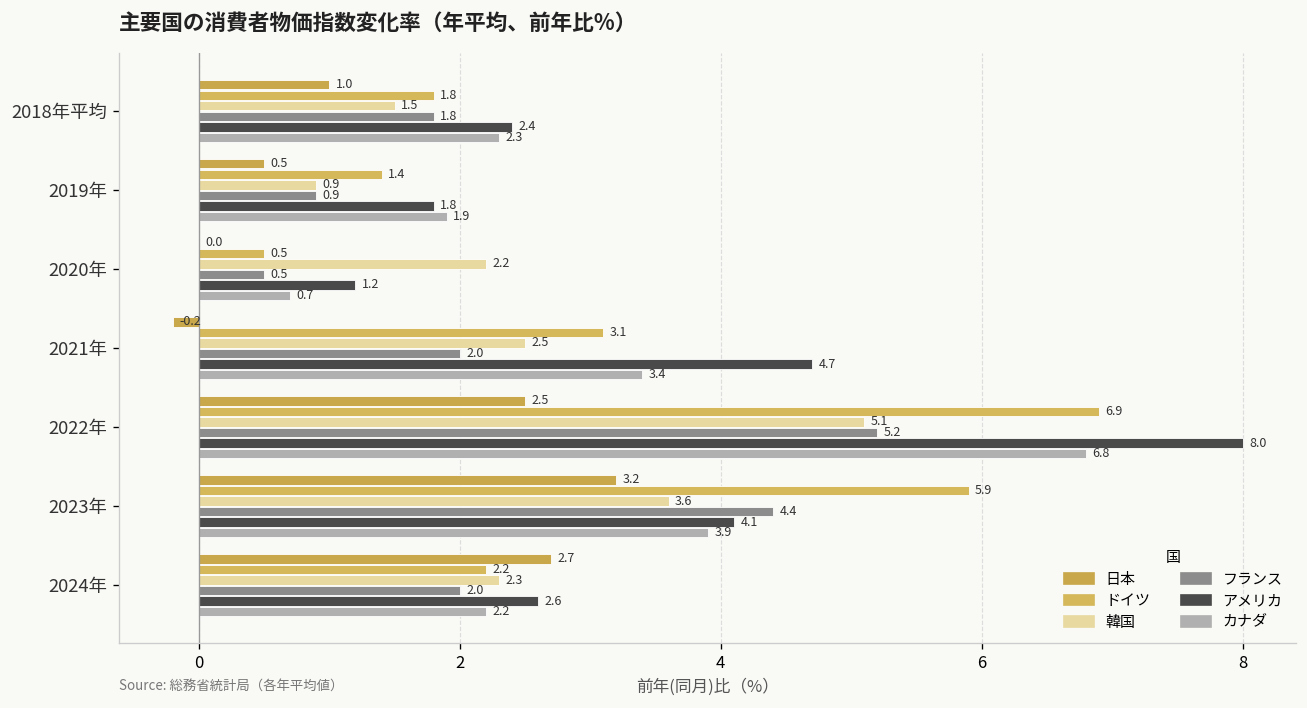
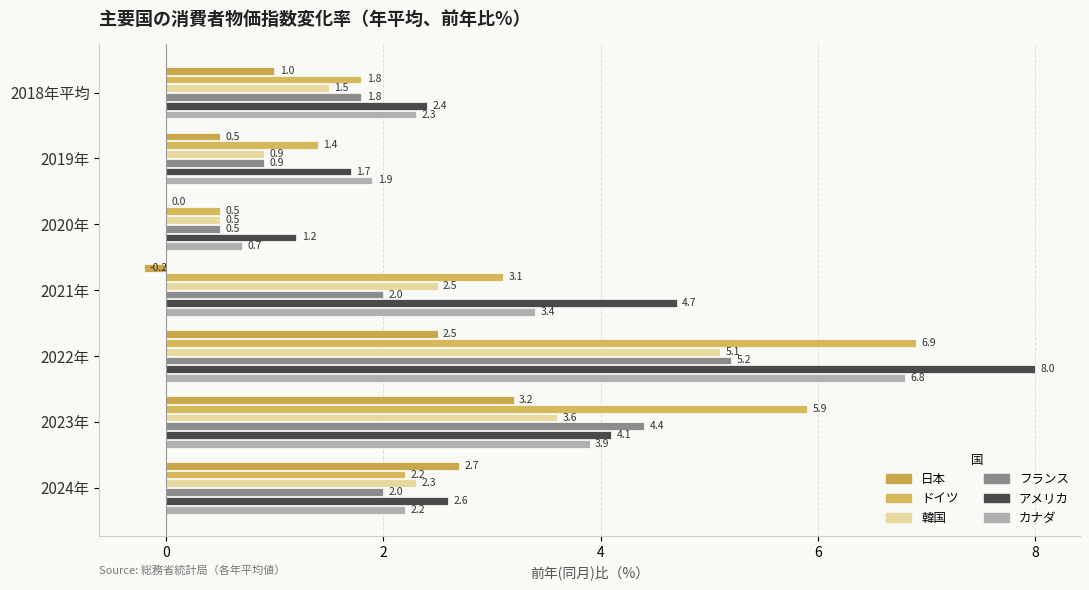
アメリカ, 2019年: 1.8 -> 1.7
韓国, 2020年: 2.2 -> 0.5
